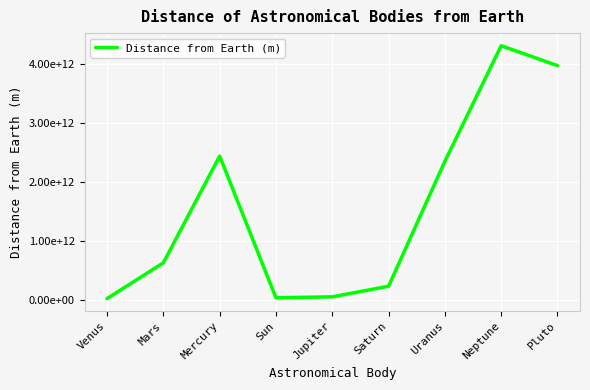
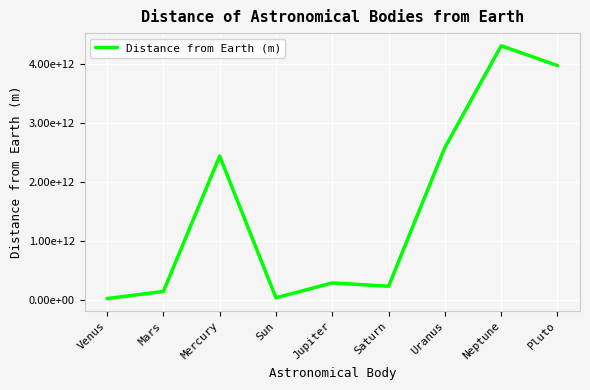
Mars: 600000000000 -> 100000000000
Jupiter: 100000000000 -> 300000000000
Uranus: 2400000000000 -> 2600000000000
